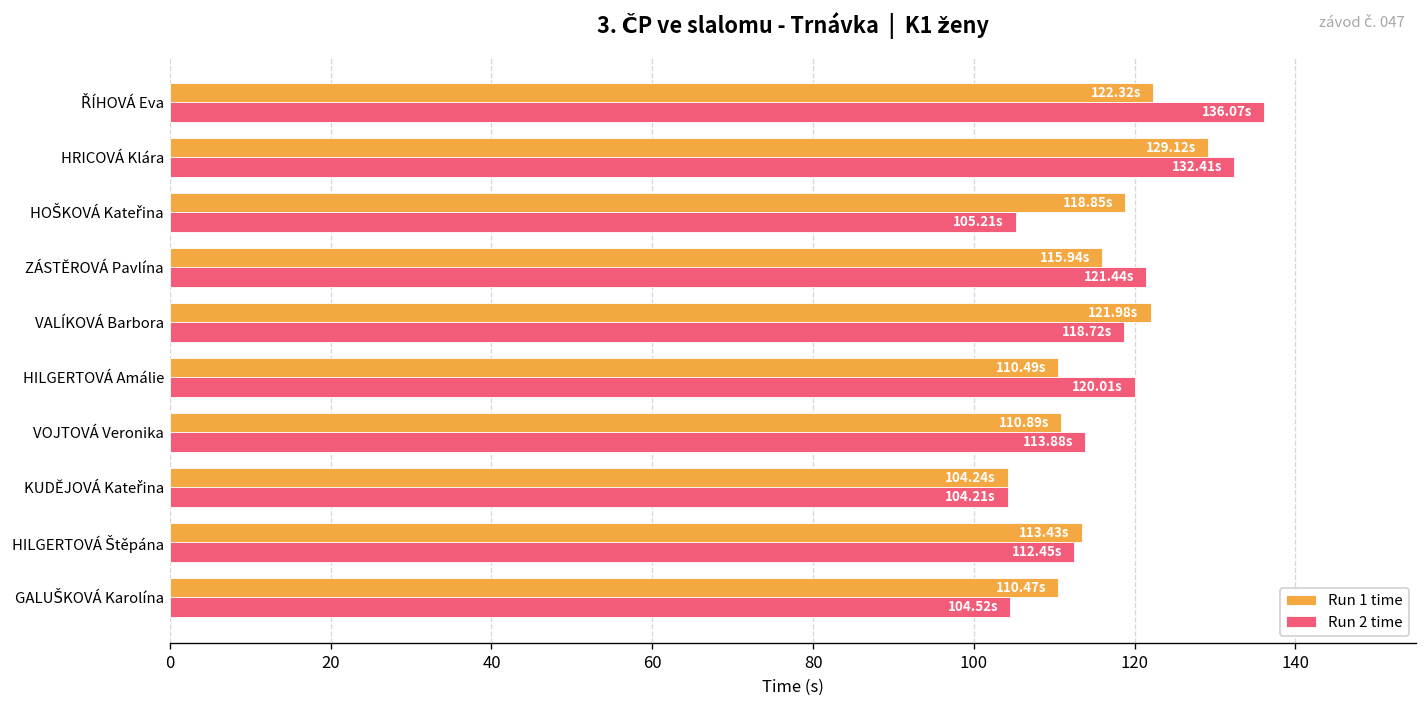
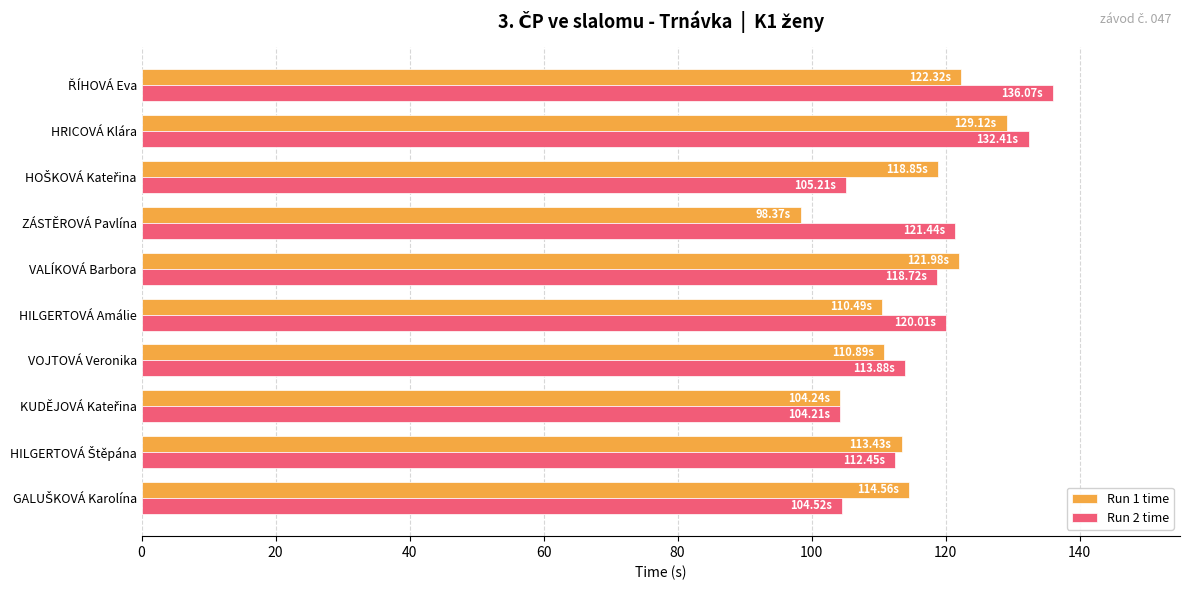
Run 1 time, ZÁSTĚROVÁ Pavlína: 115.94s -> 98.37s
Run 1 time, GALUŠKOVÁ Karolína: 110.47s -> 114.56s
